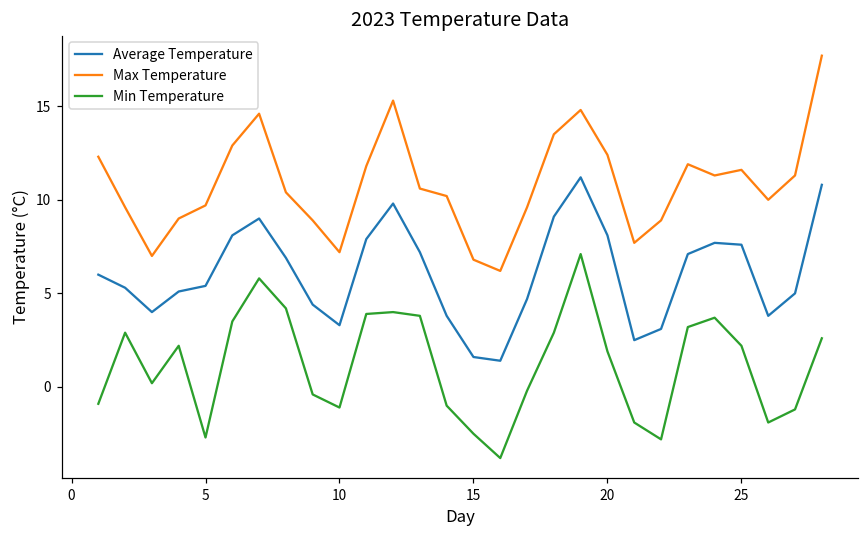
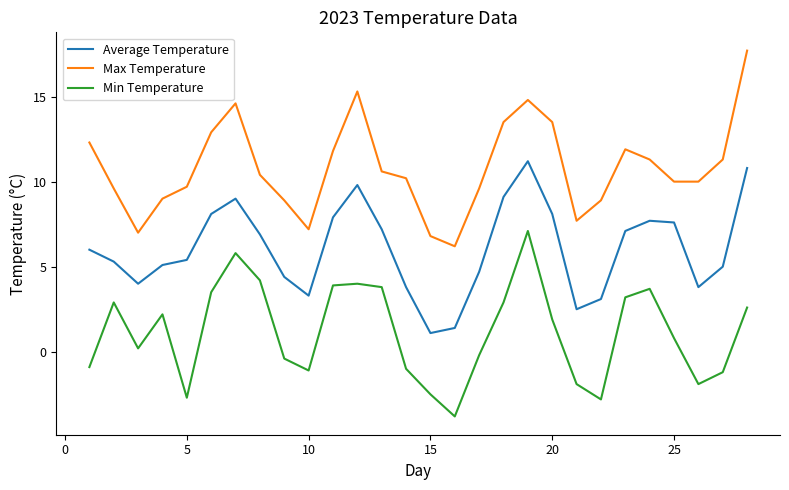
Average Temperature, 15: 1.6 -> 1.1
Max Temperature, 20: 12.4 -> 13.5
Max Temperature, 25: 11.6 -> 10.0
Min Temperature, 25: 2.2 -> 0.8
